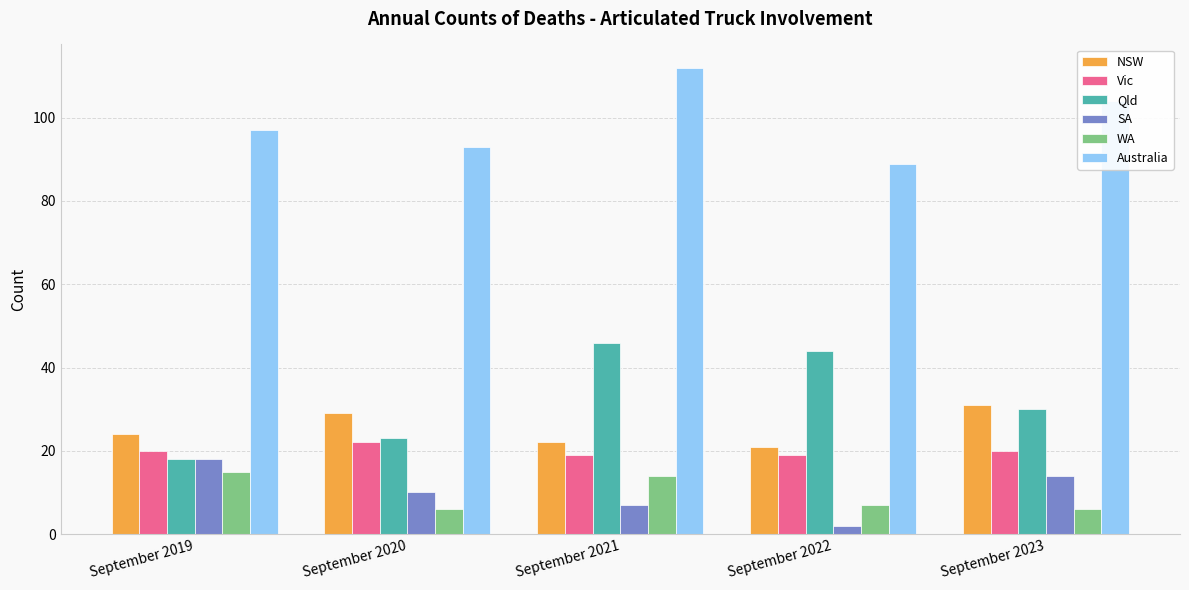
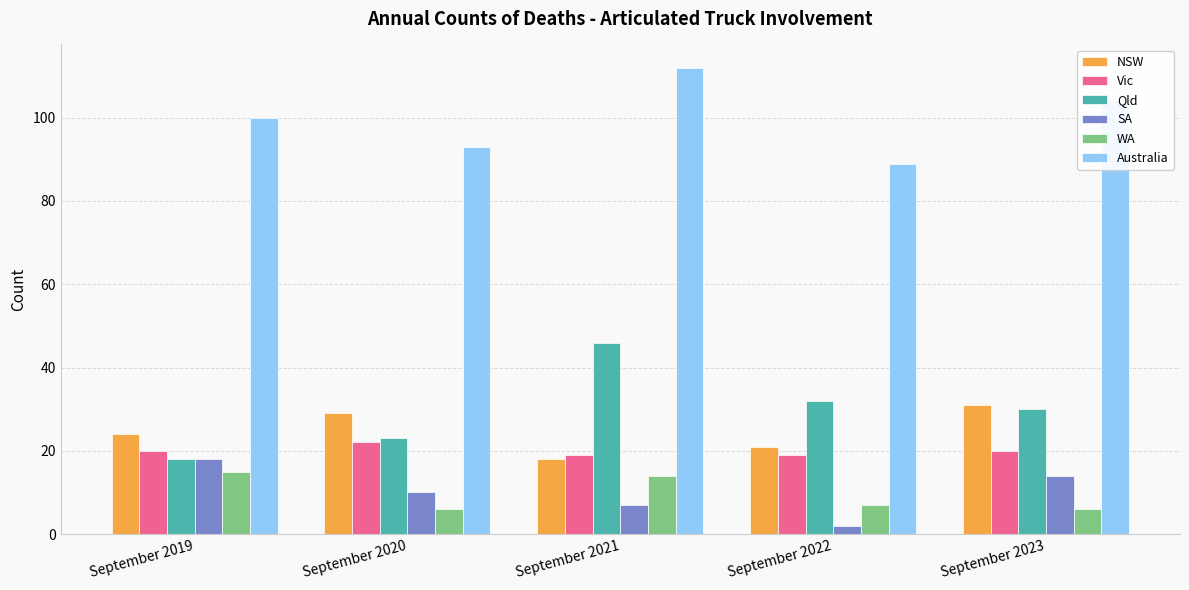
Australia, September 2019: 97 -> 100
NSW, September 2021: 22 -> 18
Qld, September 2022: 44 -> 32
